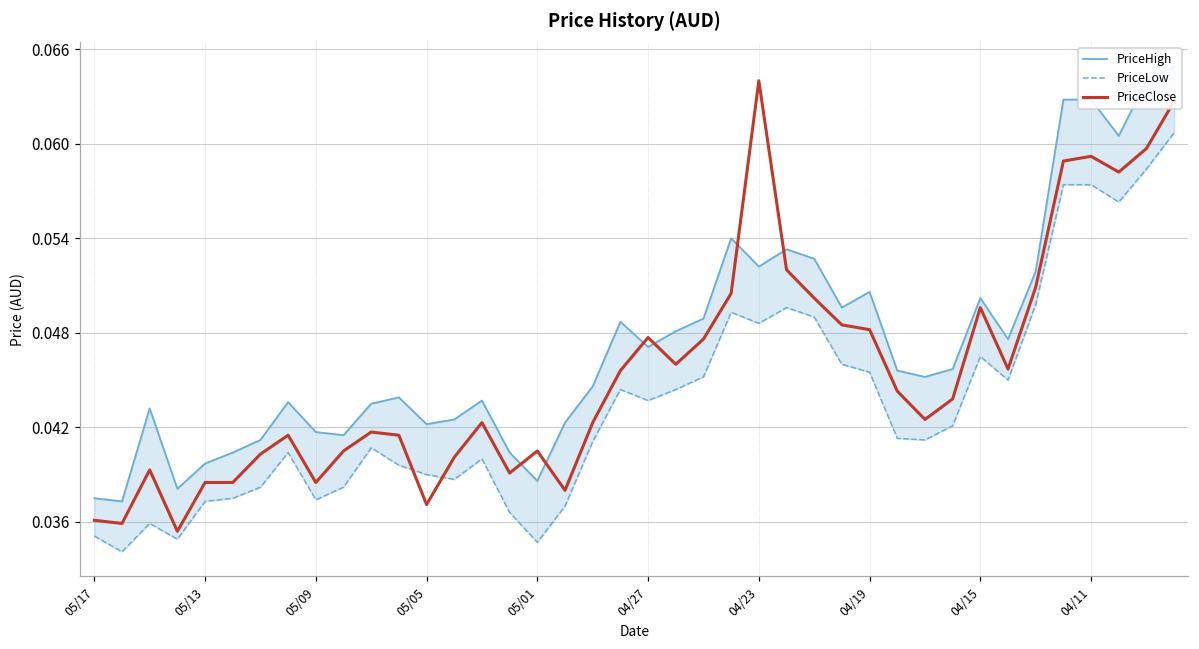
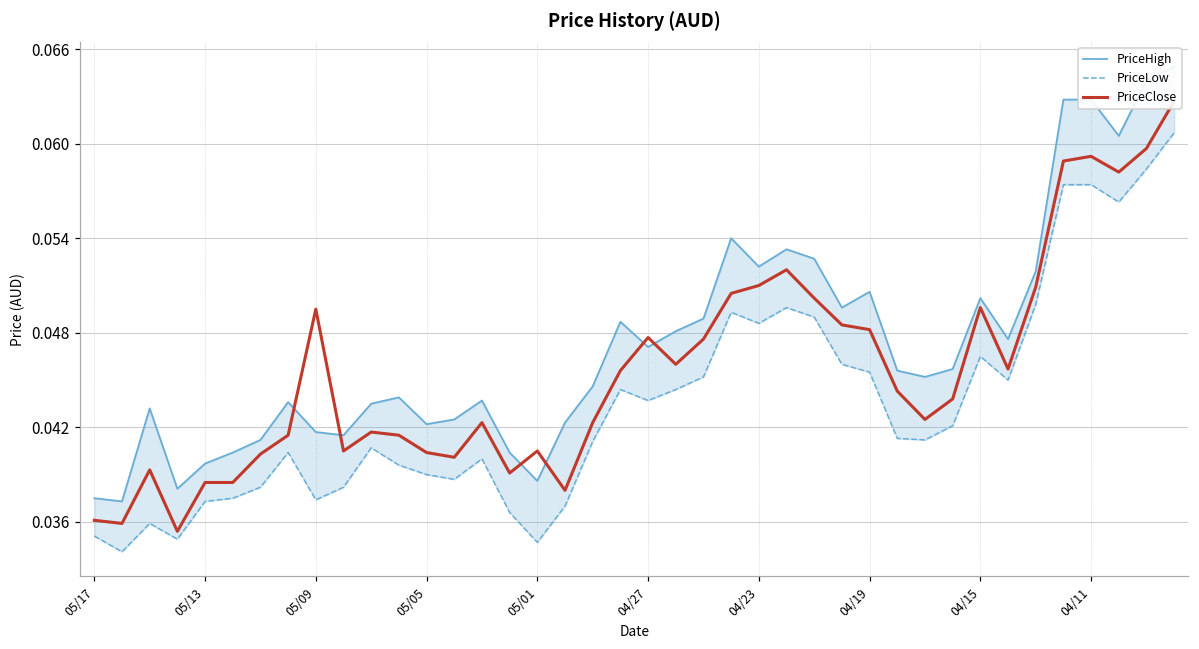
PriceClose, 05/09: 0.0385 -> 0.0495
PriceClose, 05/05: 0.0371 -> 0.0404
PriceClose, 04/23: 0.064 -> 0.051
